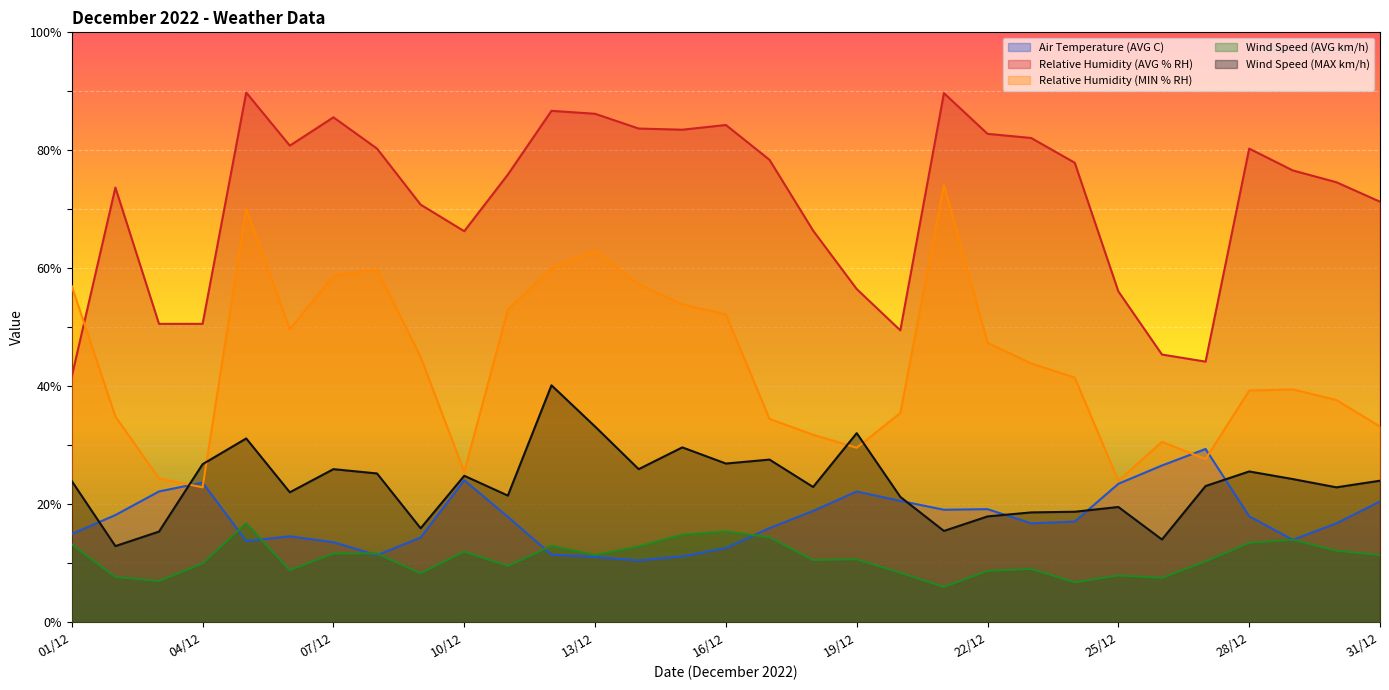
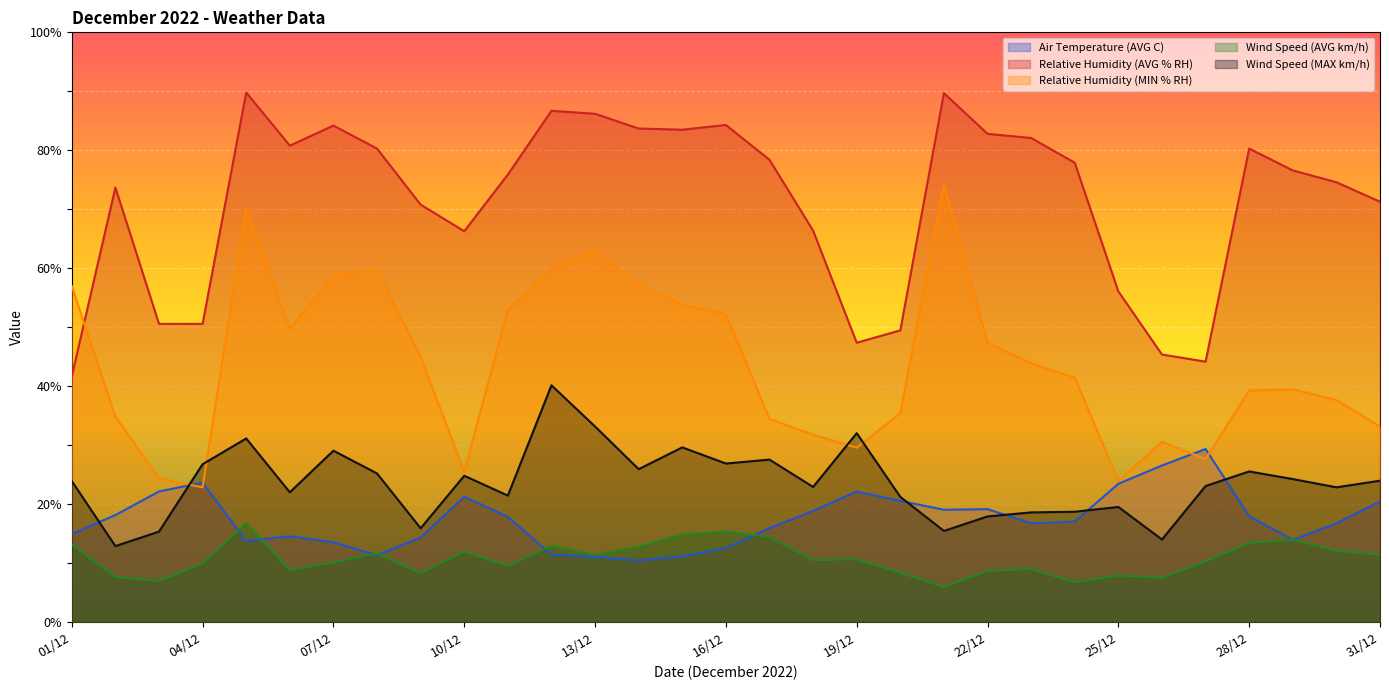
Relative Humidity (AVG % RH), 07/12: 86% -> 84%
Wind Speed (AVG km/h), 07/12: 12% -> 10%
Wind Speed (MAX km/h), 07/12: 26% -> 29%
Air Temperature (AVG C), 10/12: 24% -> 21%
Relative Humidity (AVG % RH), 19/12: 57% -> 47%
